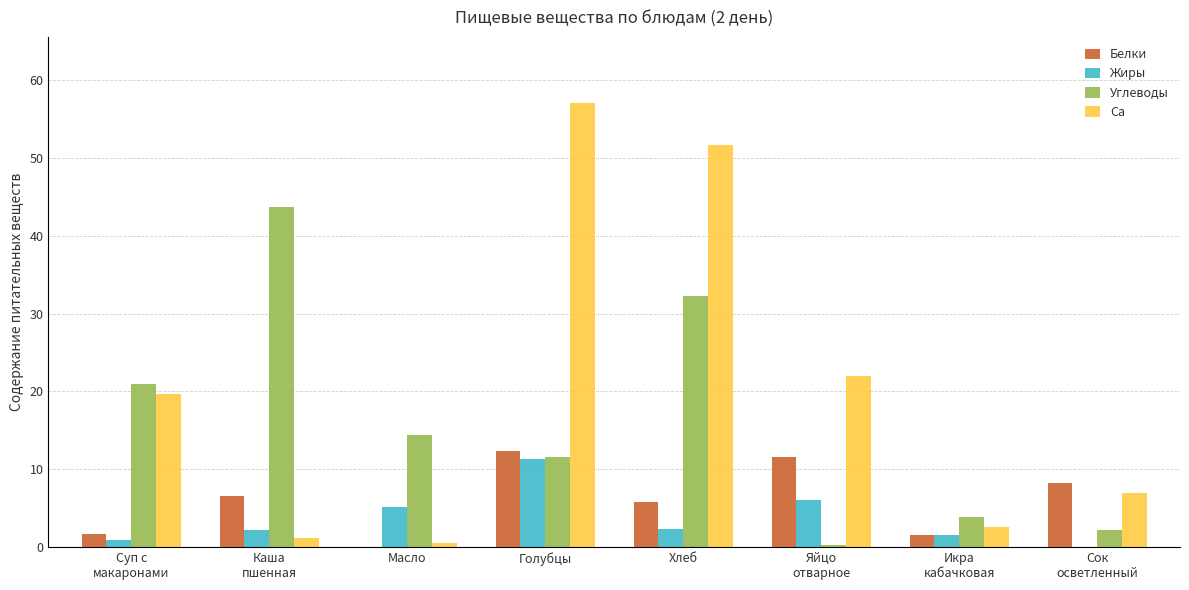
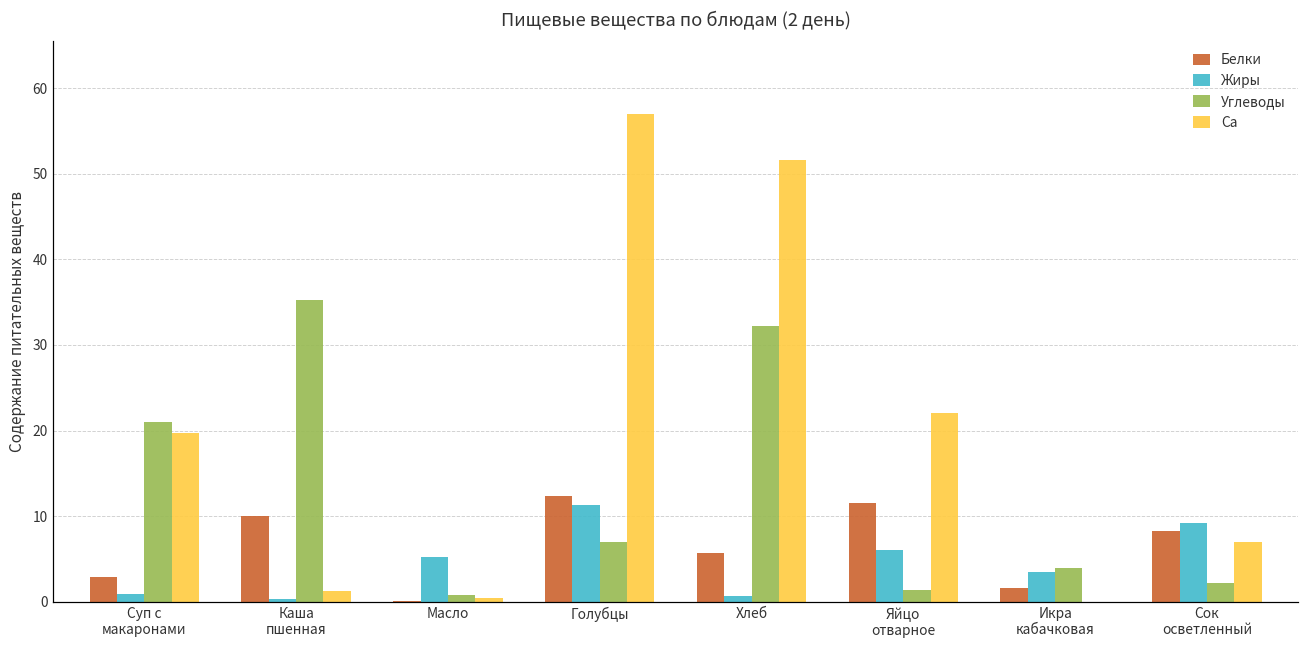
Белки, Суп с макаронами: 2 -> 3
Белки, Каша пшенная: 7 -> 10
Жиры, Каша пшенная: 2 -> 0
Углеводы, Каша пшенная: 44 -> 35
Углеводы, Масло: 14 -> 1
Углеводы, Голубцы: 12 -> 7
Жиры, Хлеб: 2 -> 1
Углеводы, Яйцо отварное: 0 -> 1
Жиры, Икра кабачковая: 2 -> 4
Са, Икра кабачковая: 3 -> 0
Жиры, Сок осветленный: 0 -> 9
